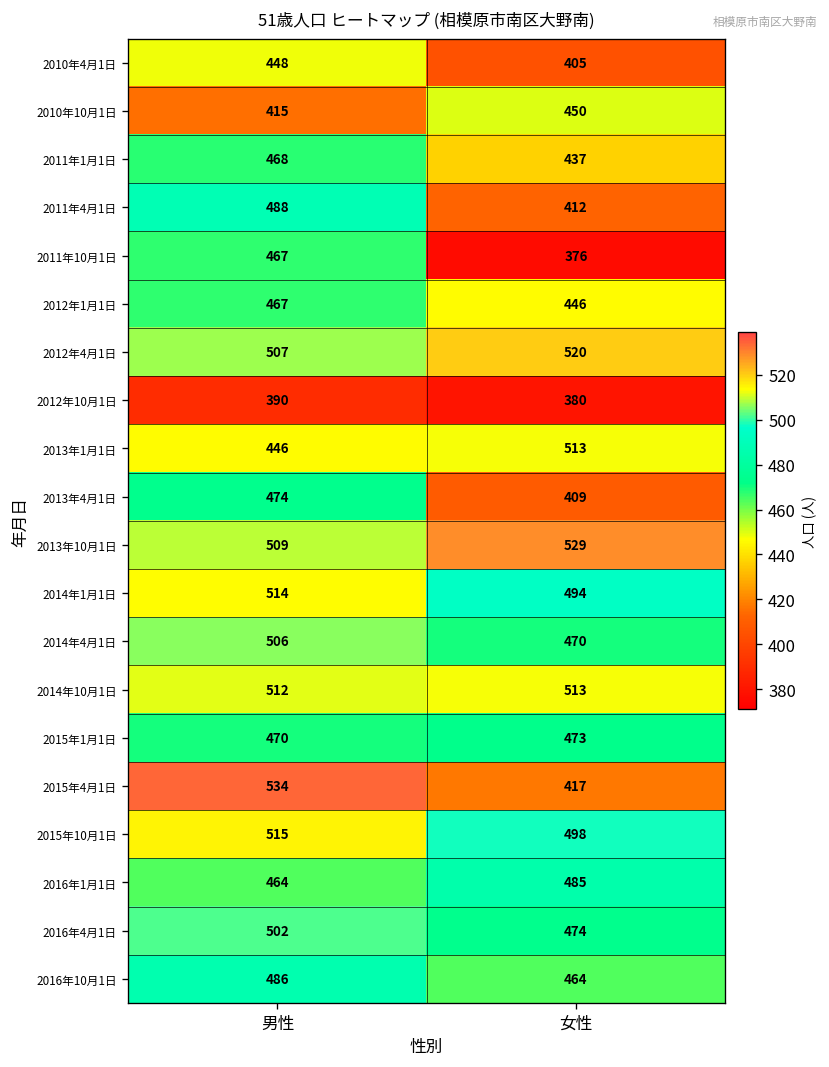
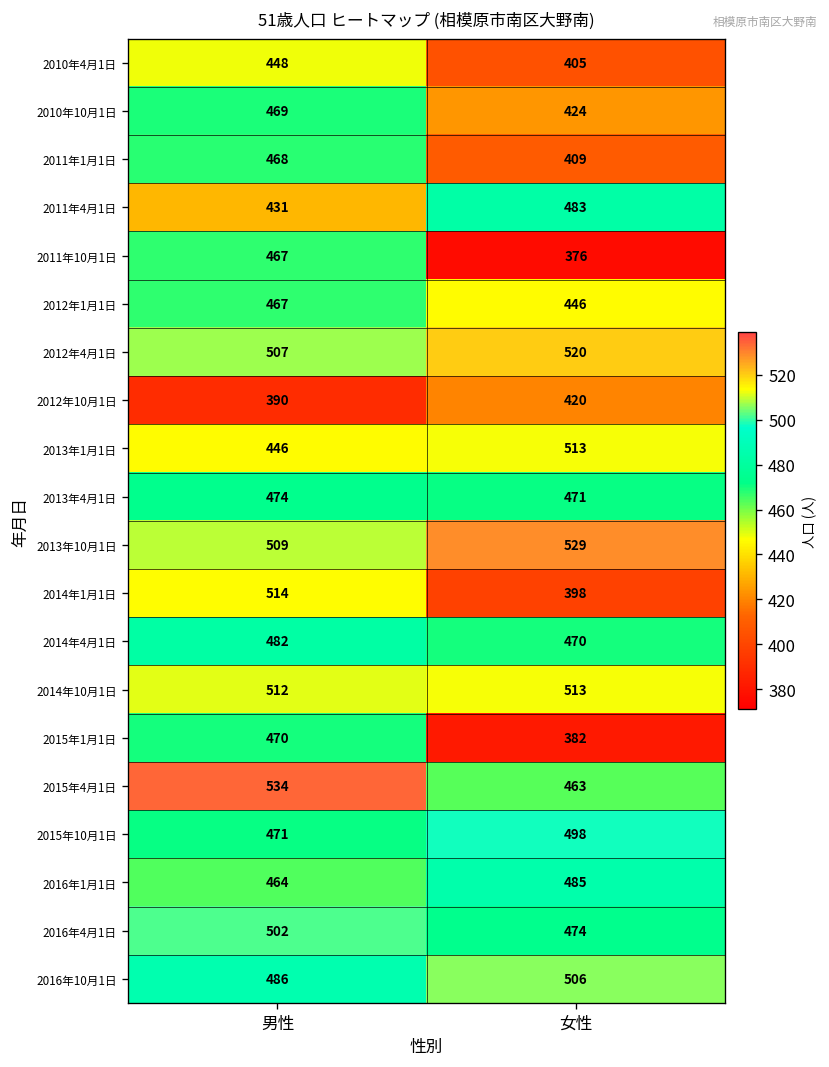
2010年10月1日, 男性: 415 -> 469
2010年10月1日, 女性: 450 -> 424
2011年1月1日, 女性: 437 -> 409
2011年4月1日, 男性: 488 -> 431
2011年4月1日, 女性: 412 -> 483
2012年10月1日, 女性: 380 -> 420
2013年4月1日, 女性: 409 -> 471
2014年1月1日, 女性: 494 -> 398
2014年4月1日, 男性: 506 -> 482
2015年1月1日, 女性: 473 -> 382
2015年4月1日, 女性: 417 -> 463
2015年10月1日, 男性: 515 -> 471
2016年10月1日, 女性: 464 -> 506
